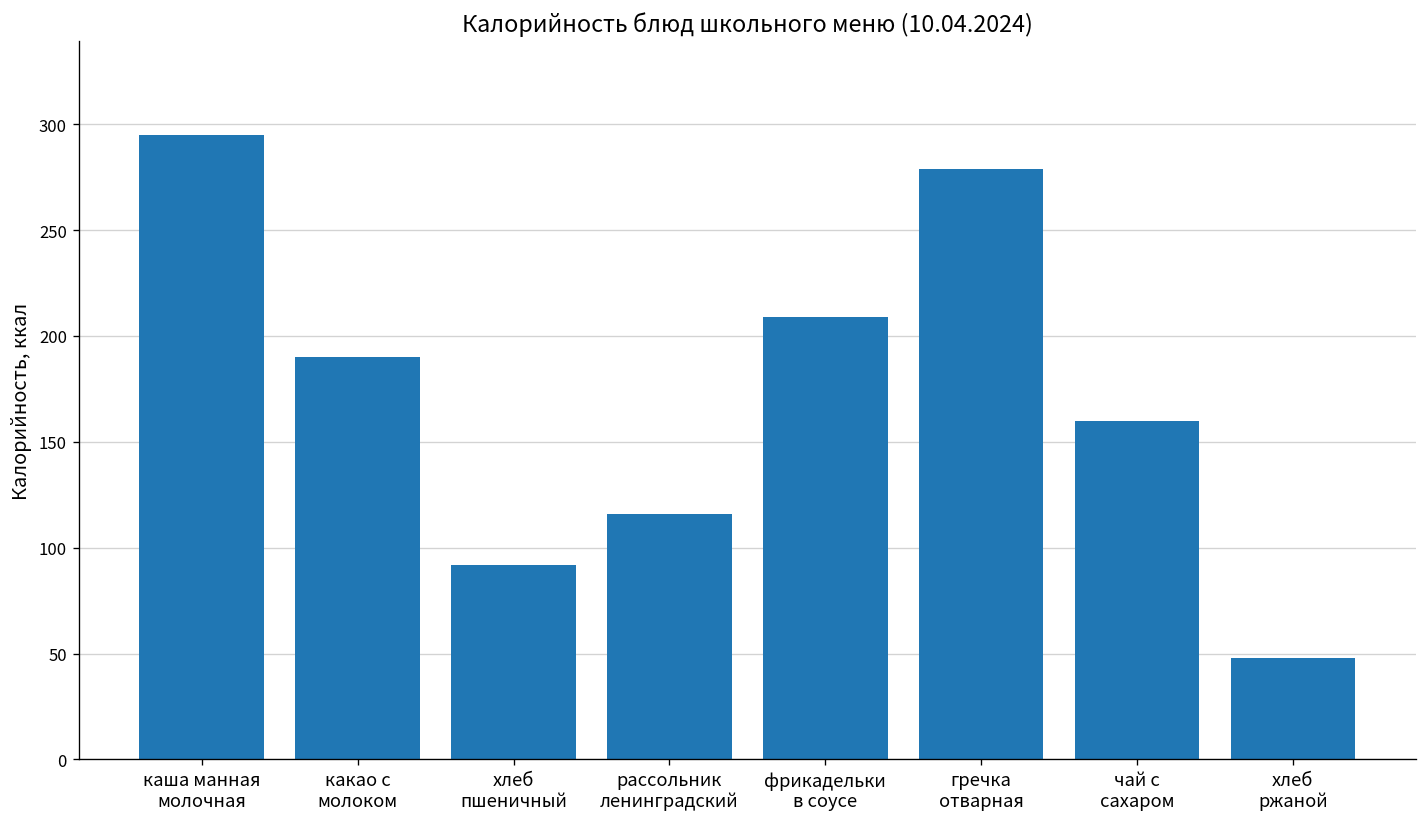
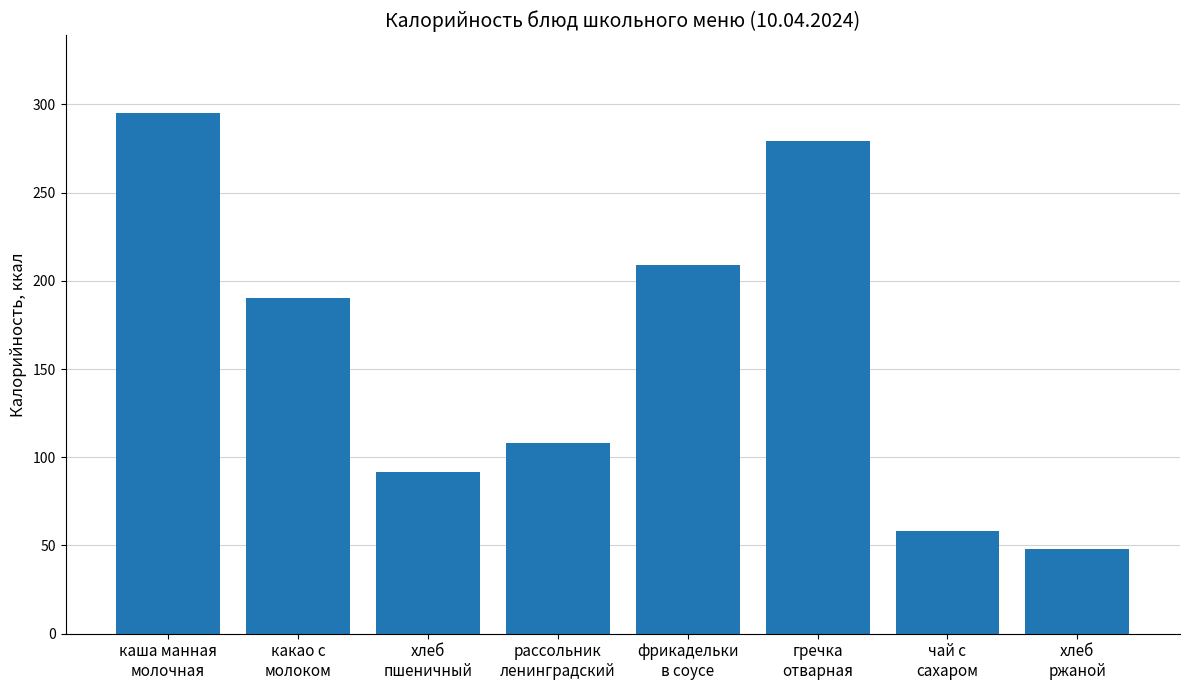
рассольник ленинградский: 116 -> 108
чай с сахаром: 160 -> 58
